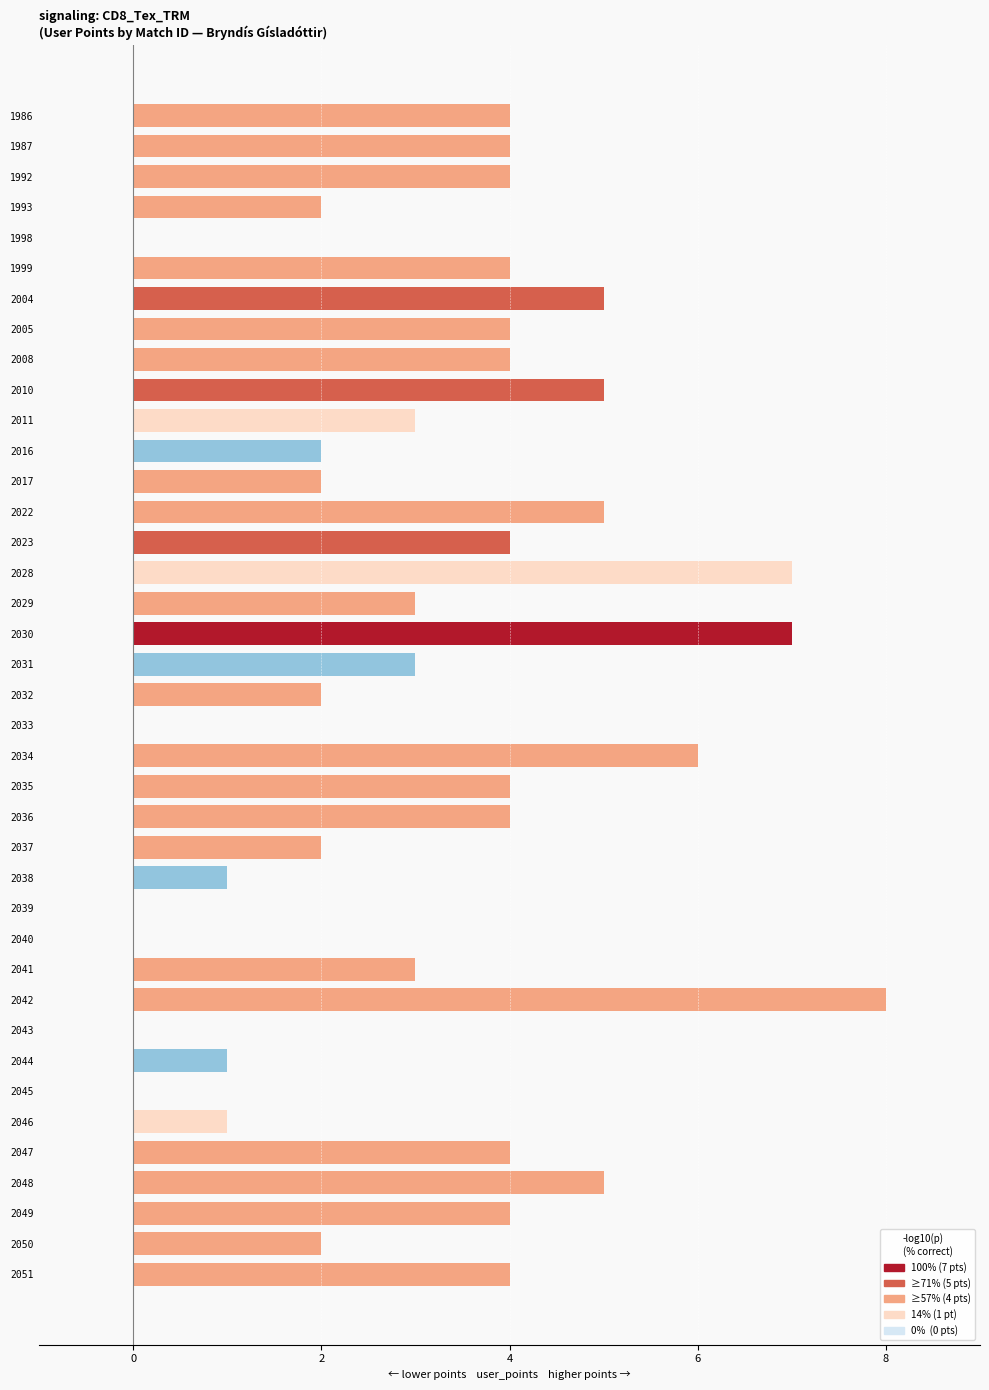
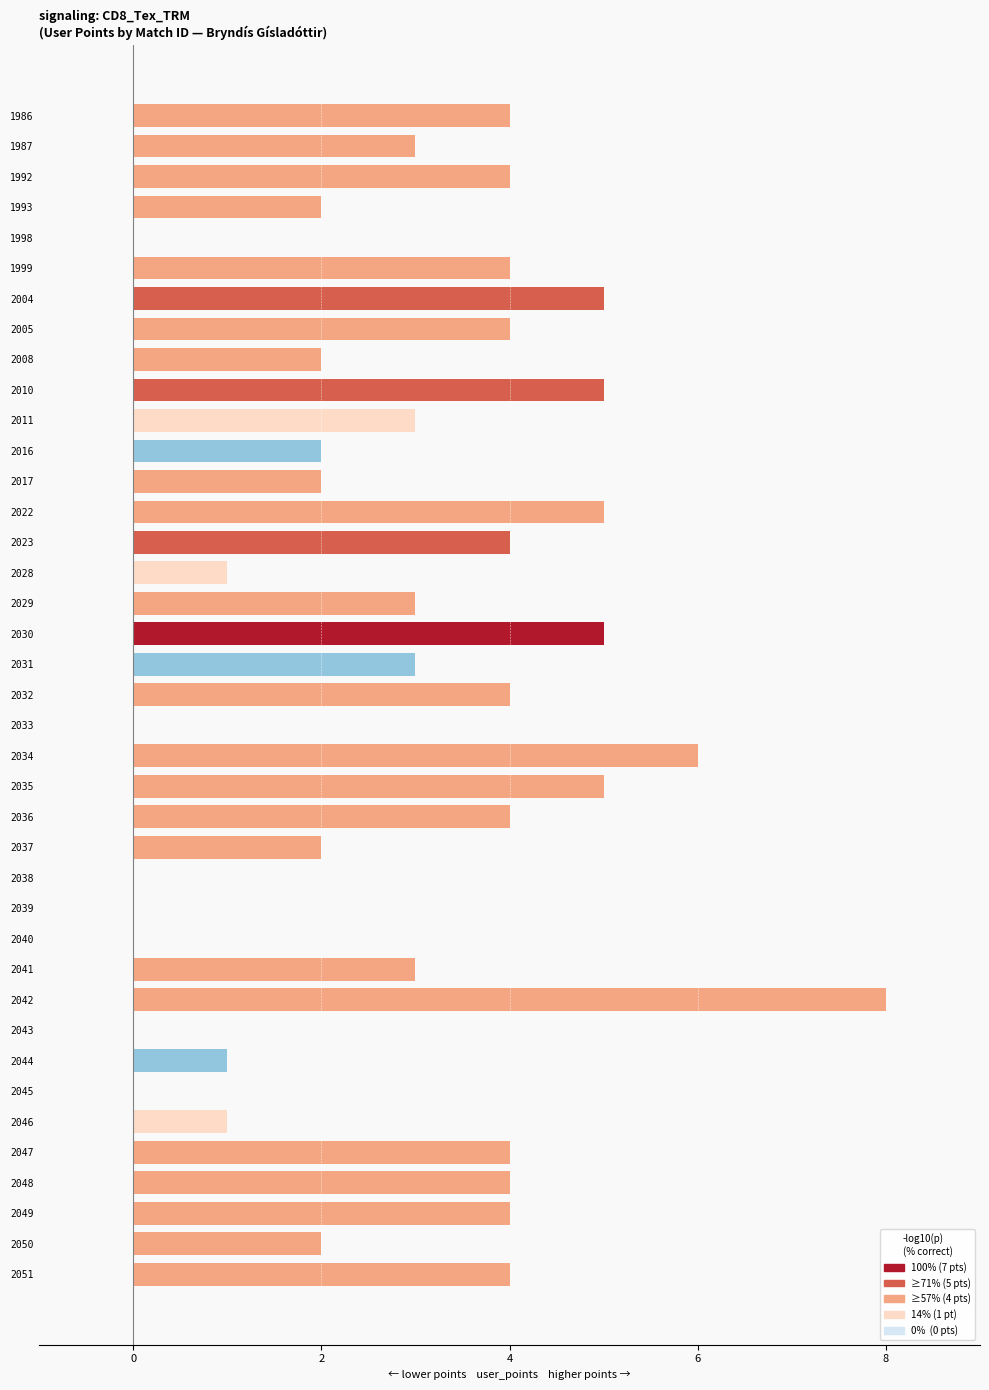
1987: 4 -> 3
2008: 4 -> 2
2028: 7 -> 1
2030: 7 -> 5
2032: 2 -> 4
2035: 4 -> 5
2038: 1 -> 0
2048: 5 -> 4
